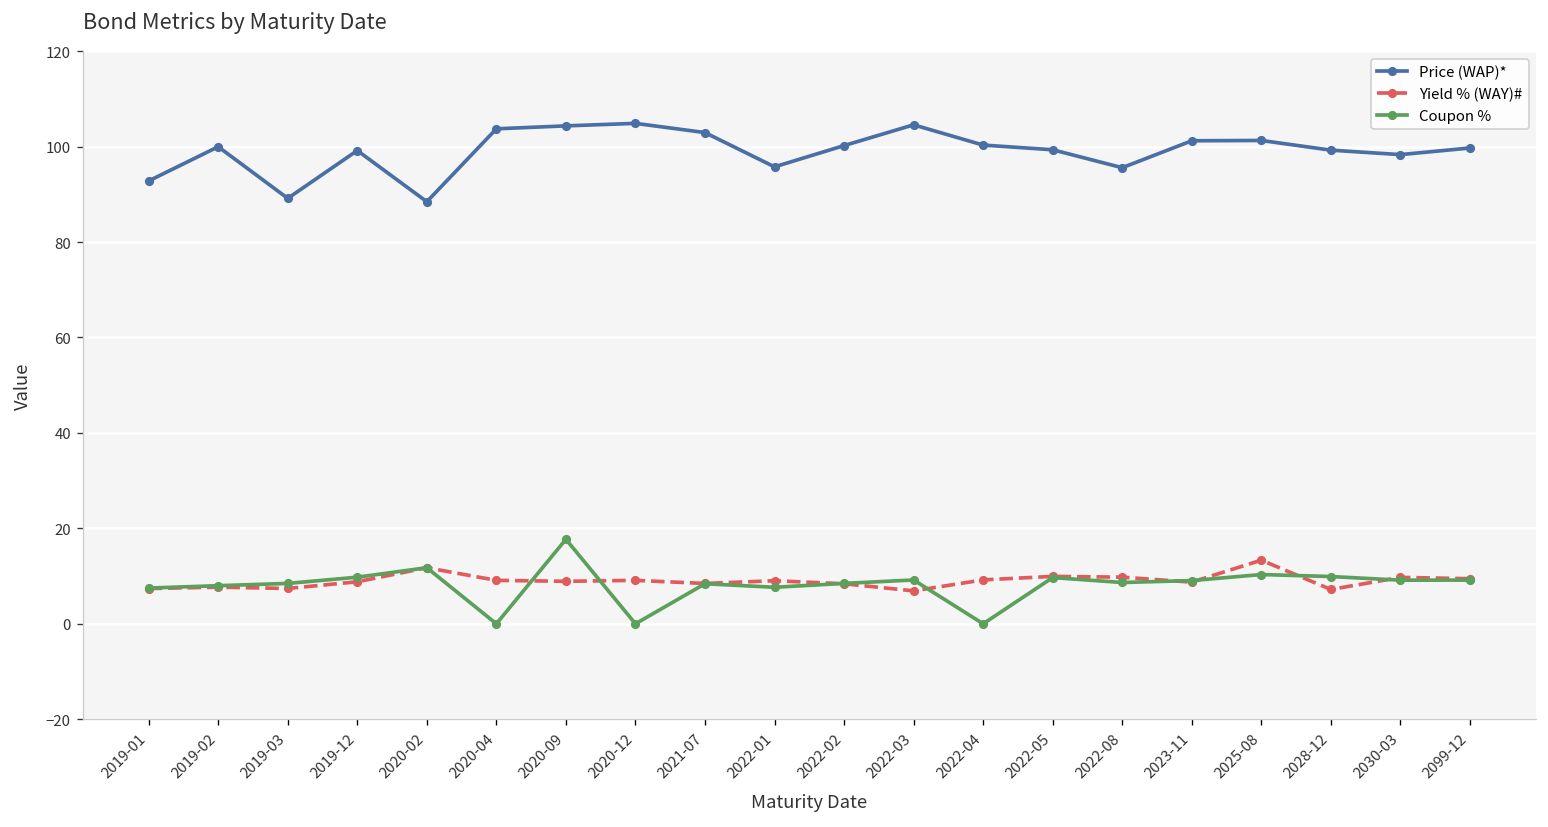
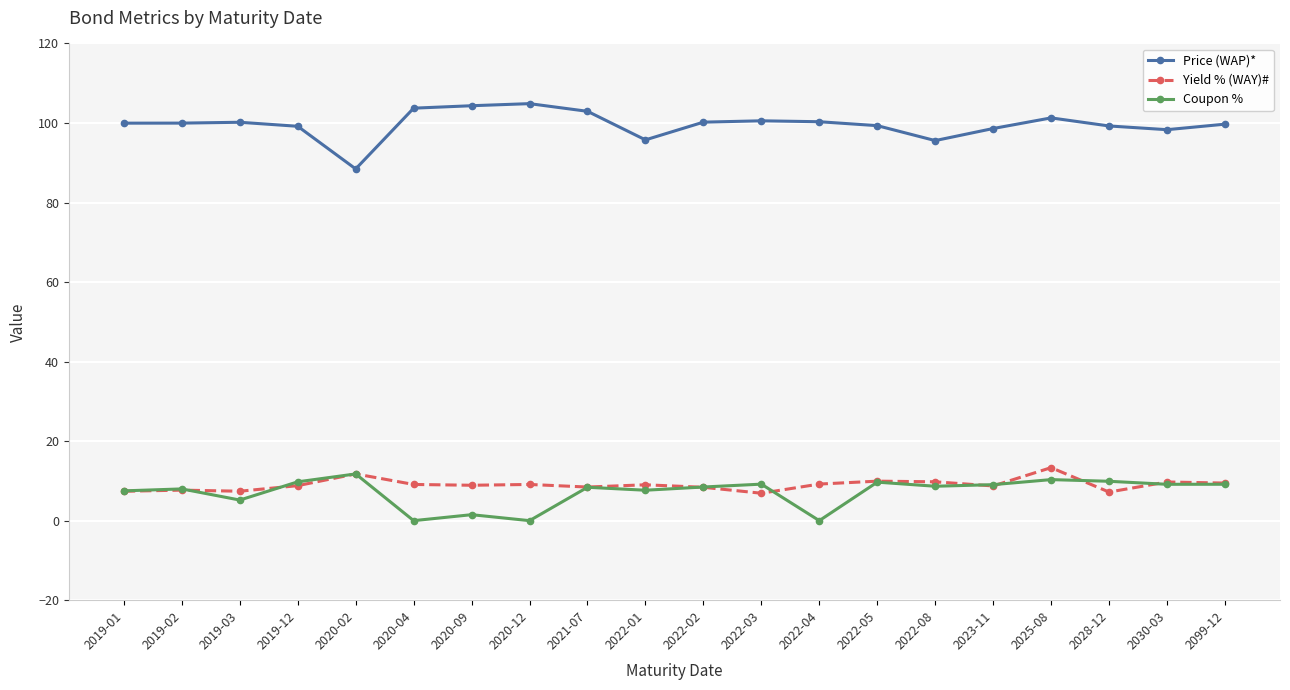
Price (WAP)*, 2019-01: 93 -> 100
Price (WAP)*, 2019-03: 89 -> 100
Coupon %, 2019-03: 8 -> 5
Coupon %, 2020-09: 18 -> 2
Price (WAP)*, 2022-03: 105 -> 101
Price (WAP)*, 2023-11: 101 -> 99
